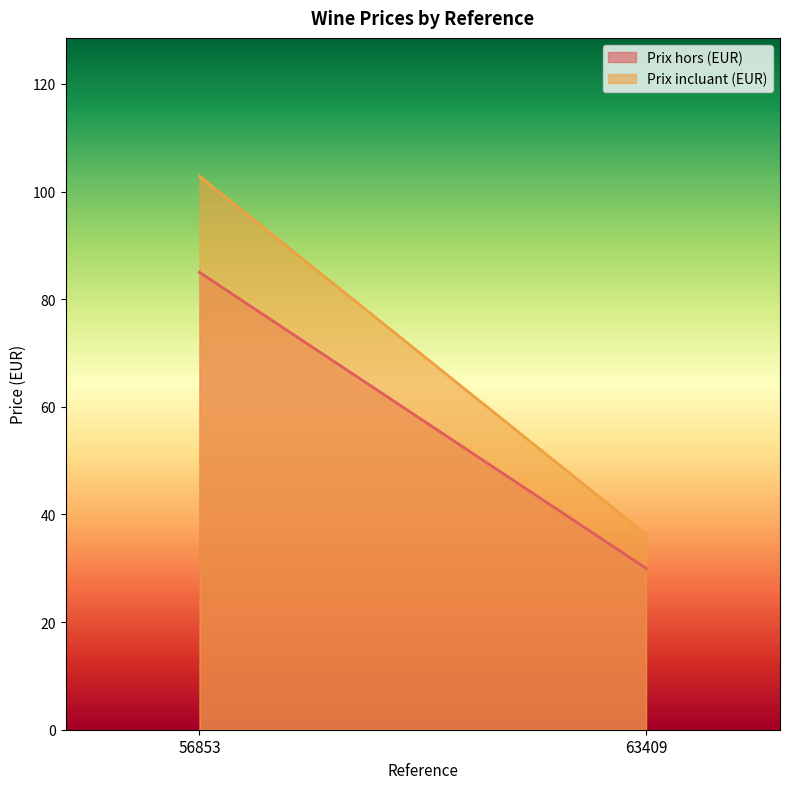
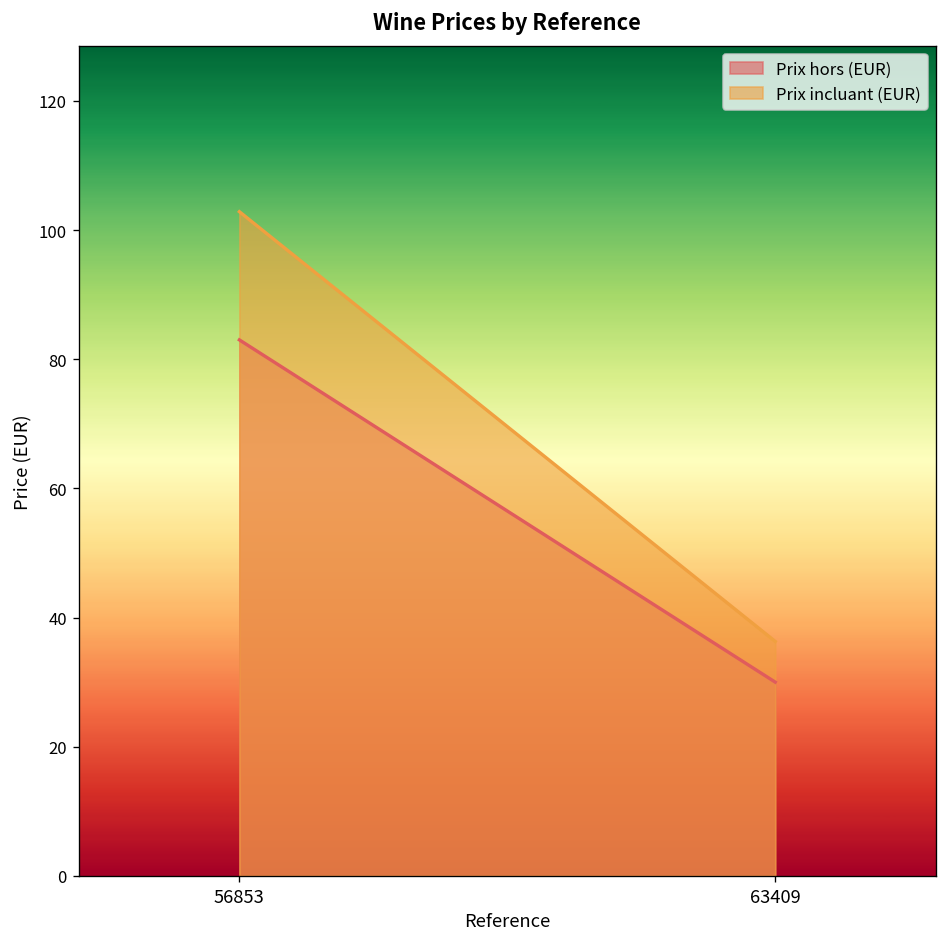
Prix hors (EUR), 56853: 85 -> 83
